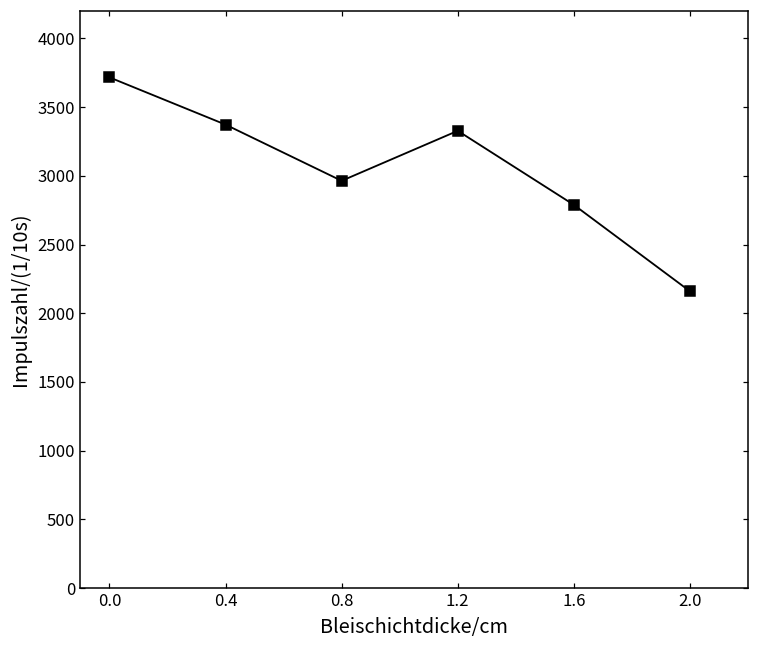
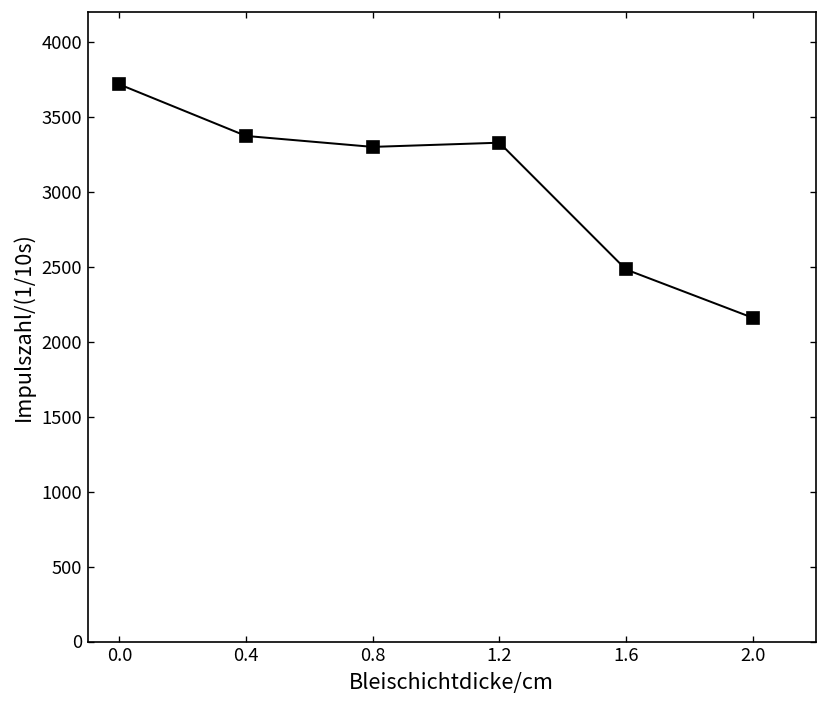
0.8: 2960 -> 3300
1.6: 2790 -> 2480
